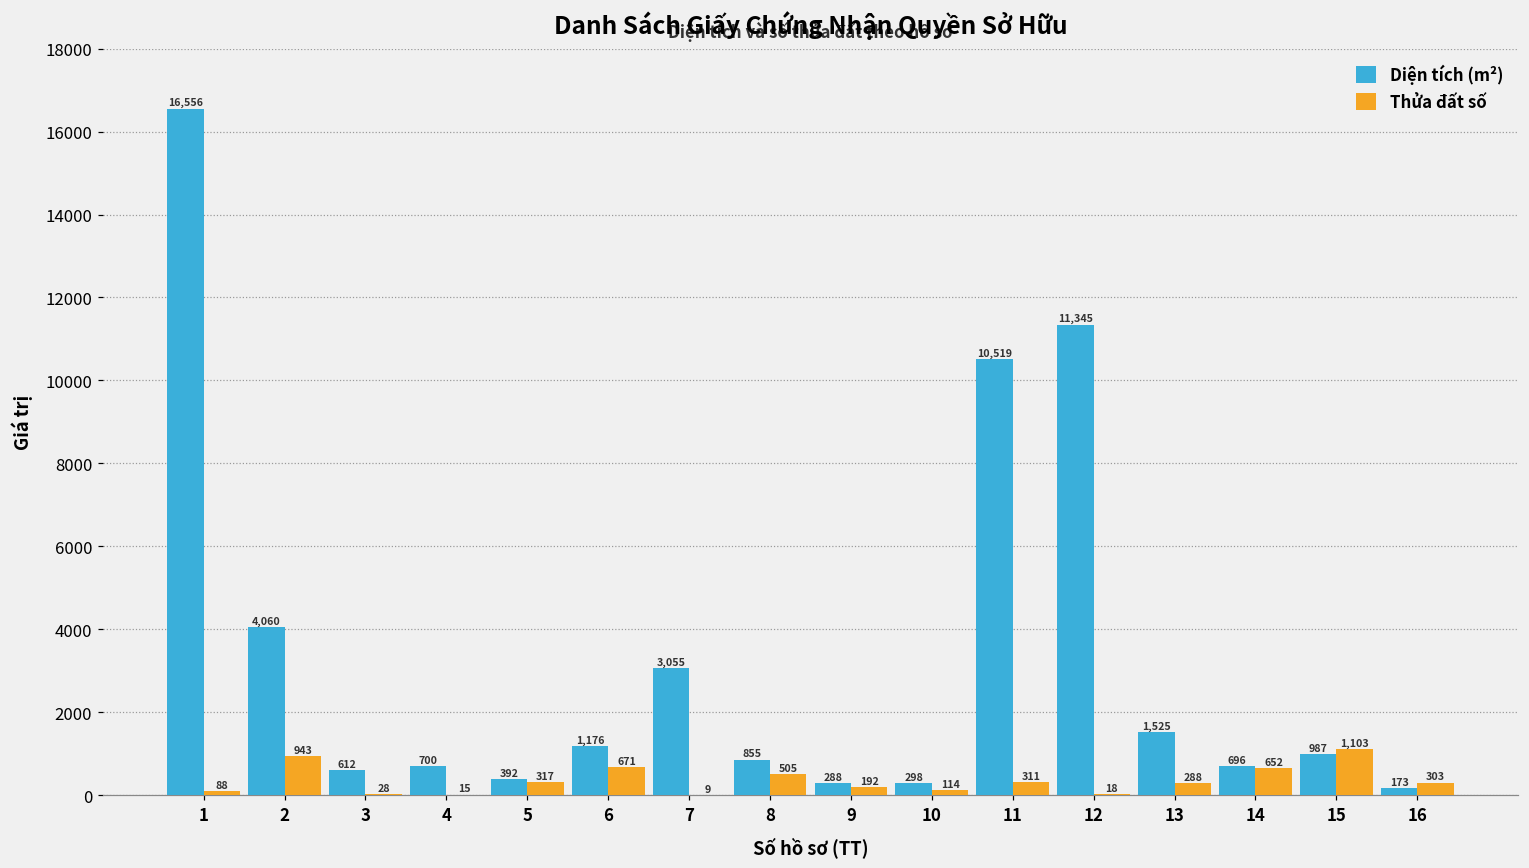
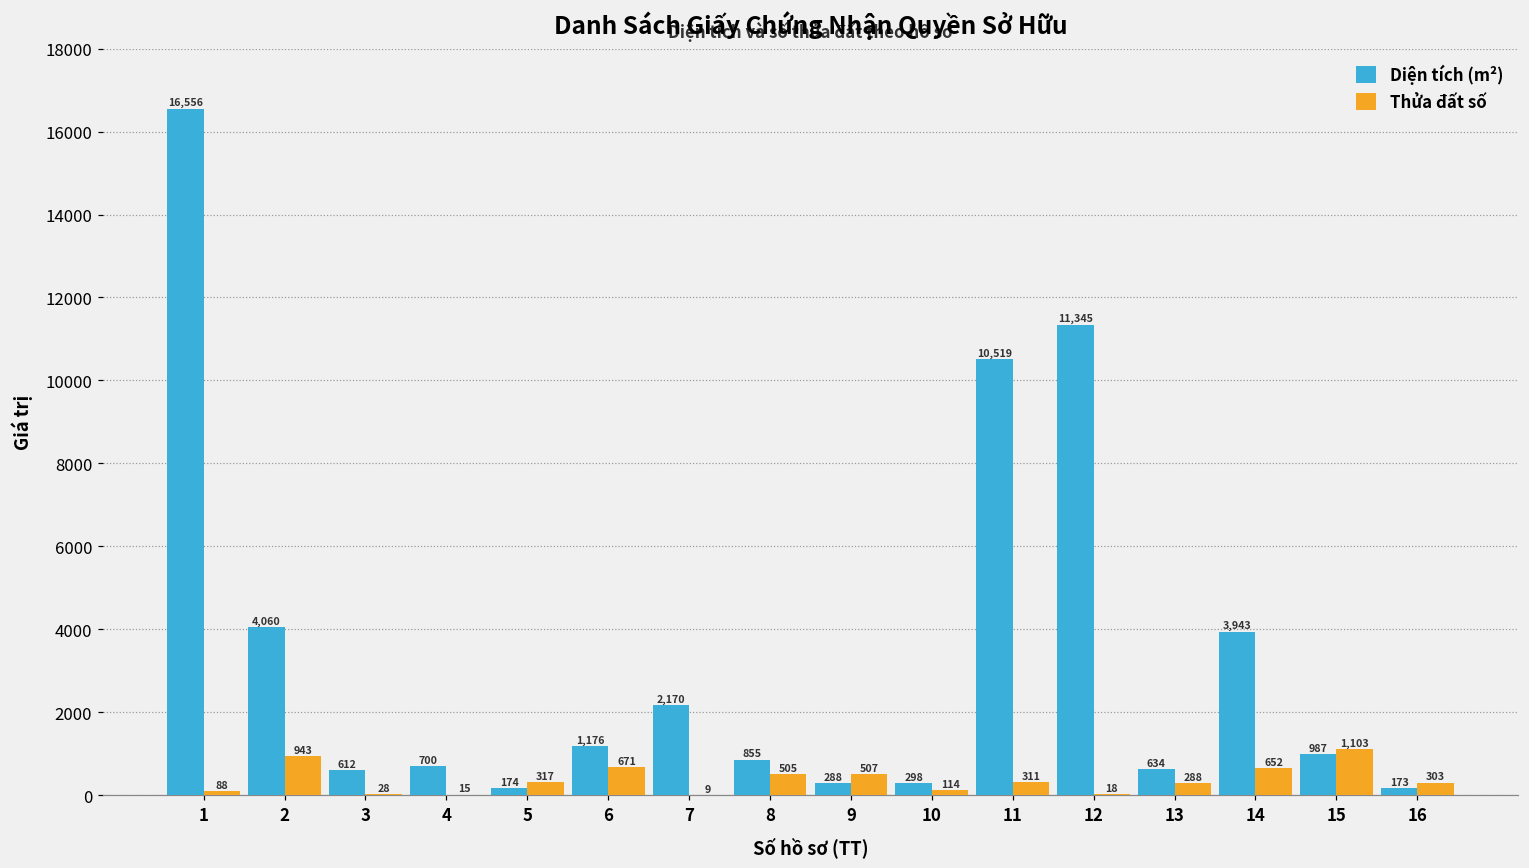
Diện tích (m²), 5: 392 -> 174
Diện tích (m²), 7: 3,055 -> 2,170
Thửa đất số, 9: 192 -> 507
Diện tích (m²), 13: 1,525 -> 634
Diện tích (m²), 14: 696 -> 3,943
